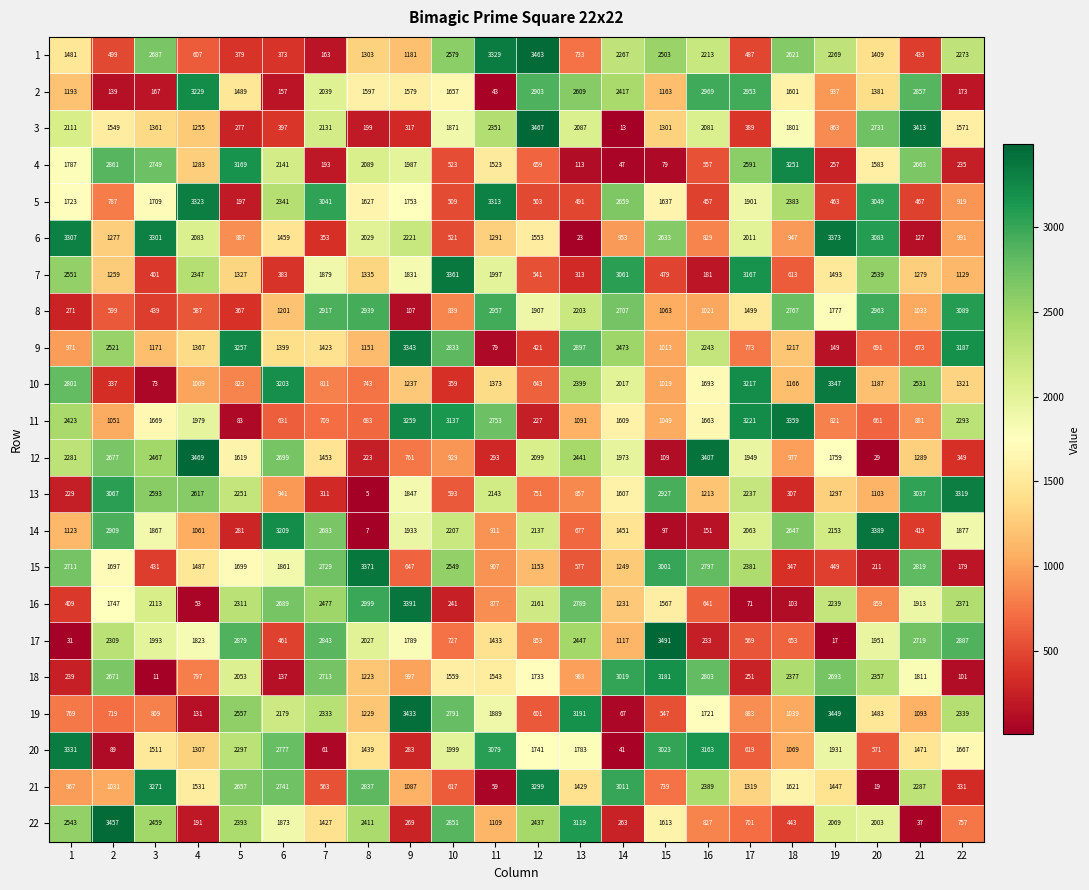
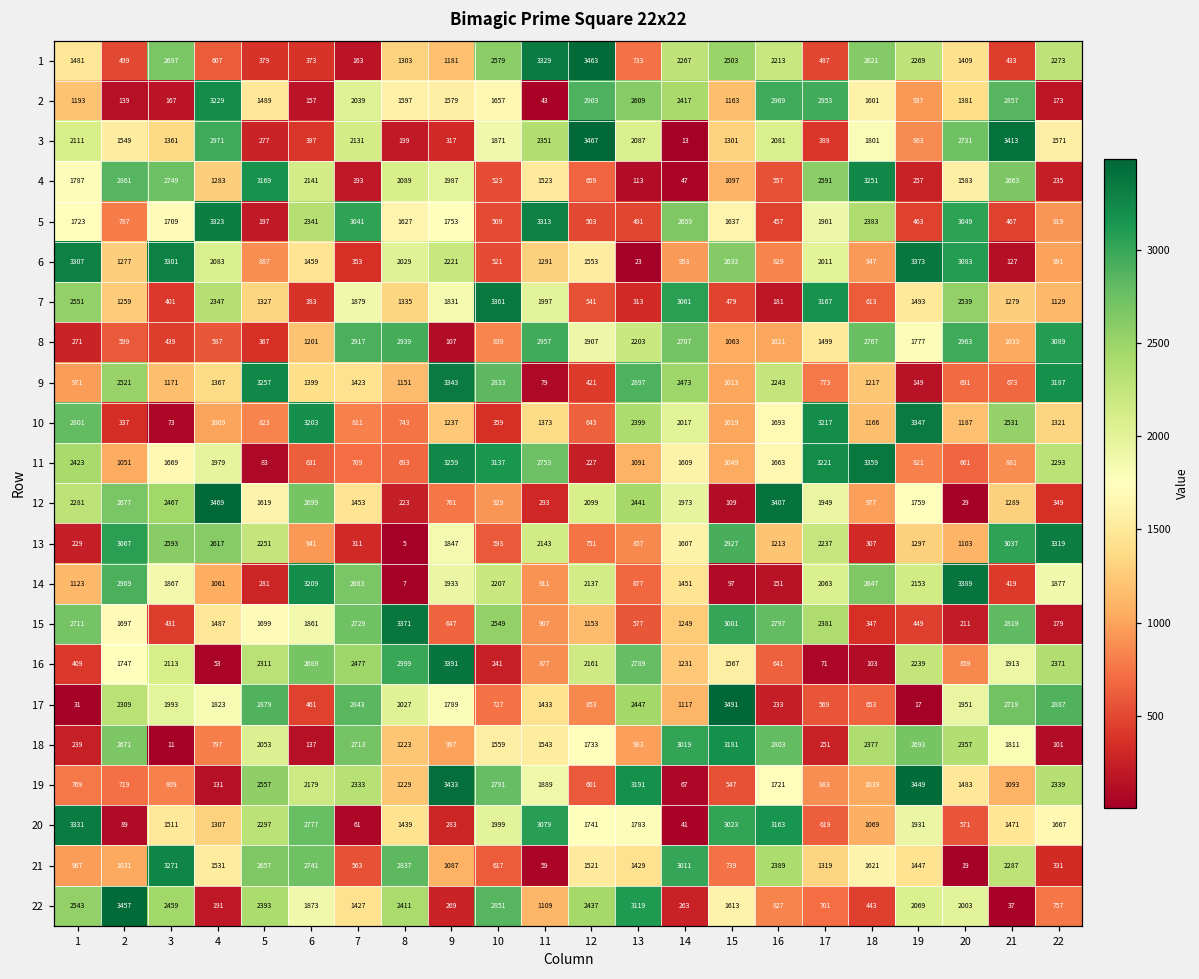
3, 4: 1255 -> 2971
4, 15: 79 -> 1097
21, 12: 3299 -> 1521
